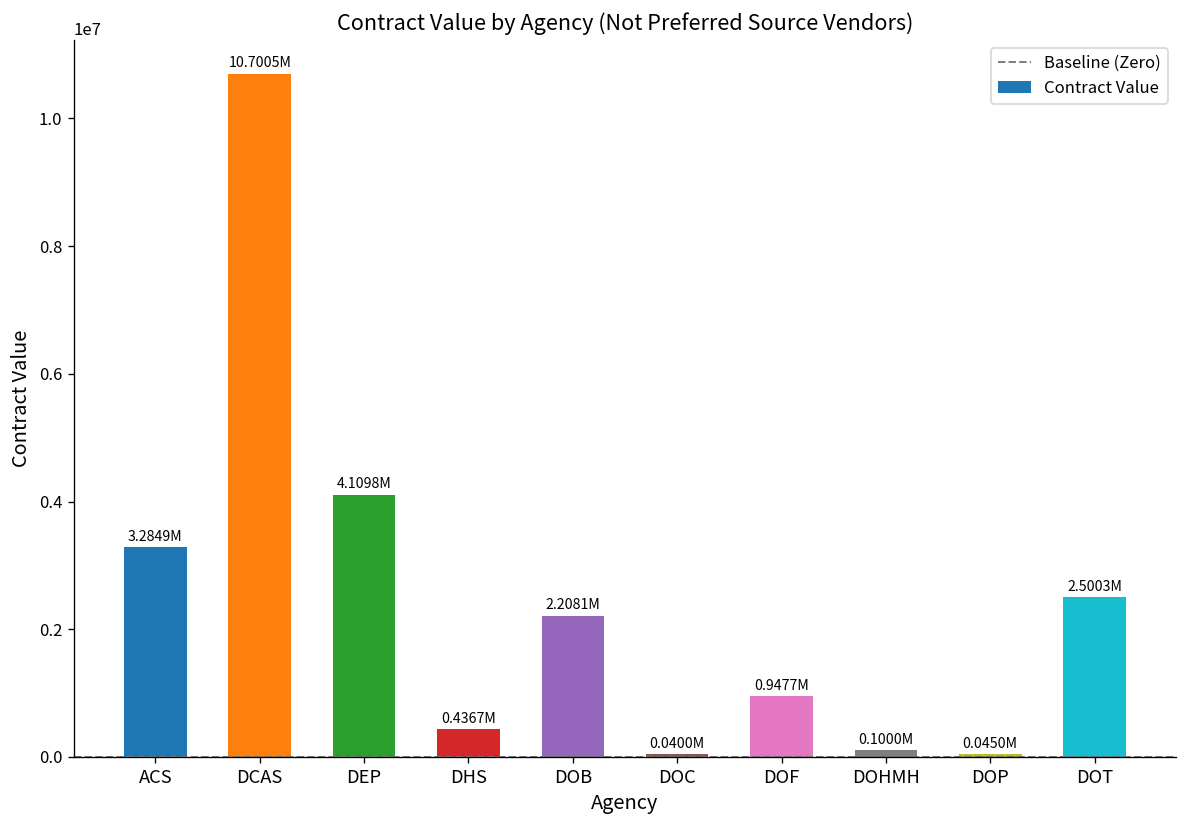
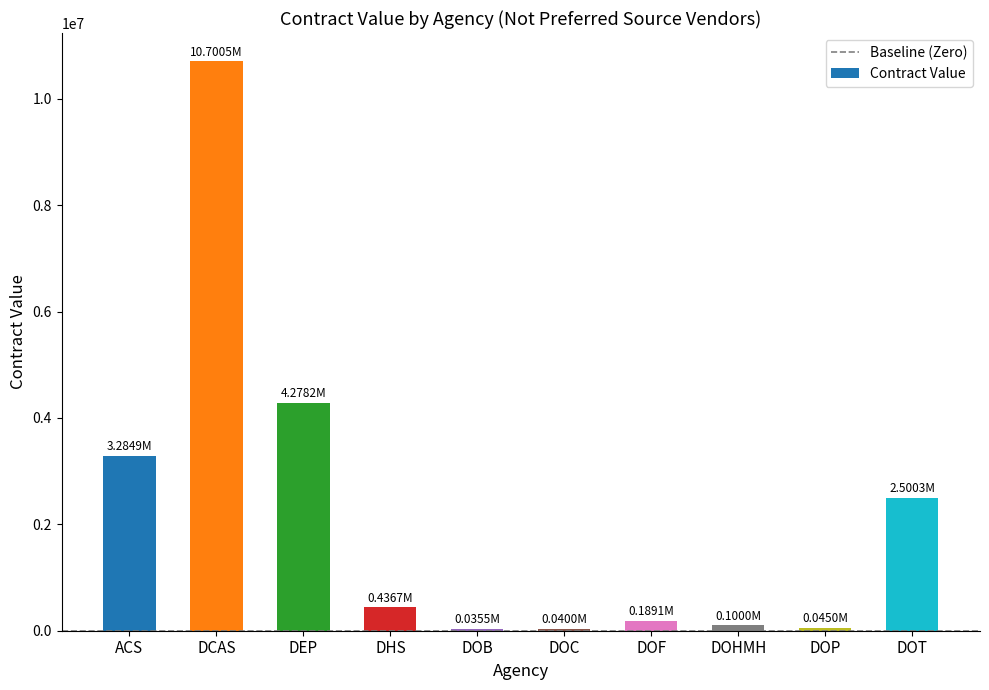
DEP: 4.1098M -> 4.2782M
DOB: 2.2081M -> 0.0355M
DOF: 0.9477M -> 0.1891M
